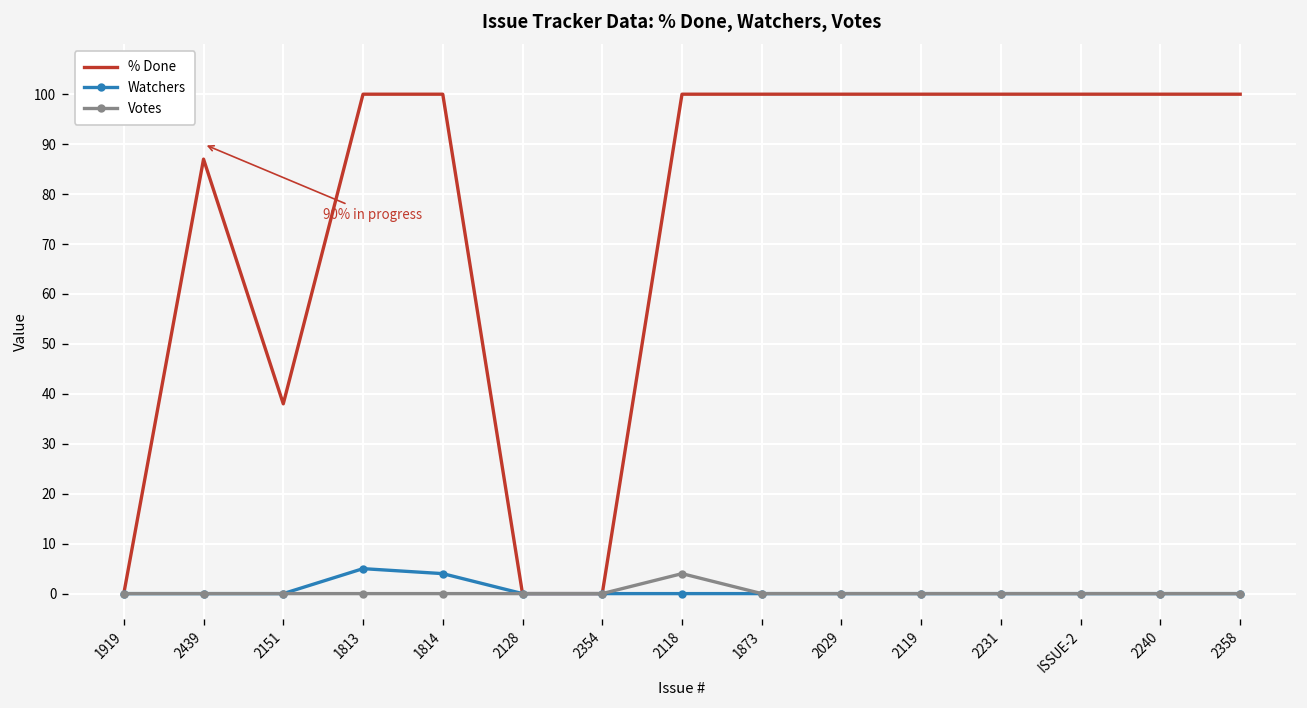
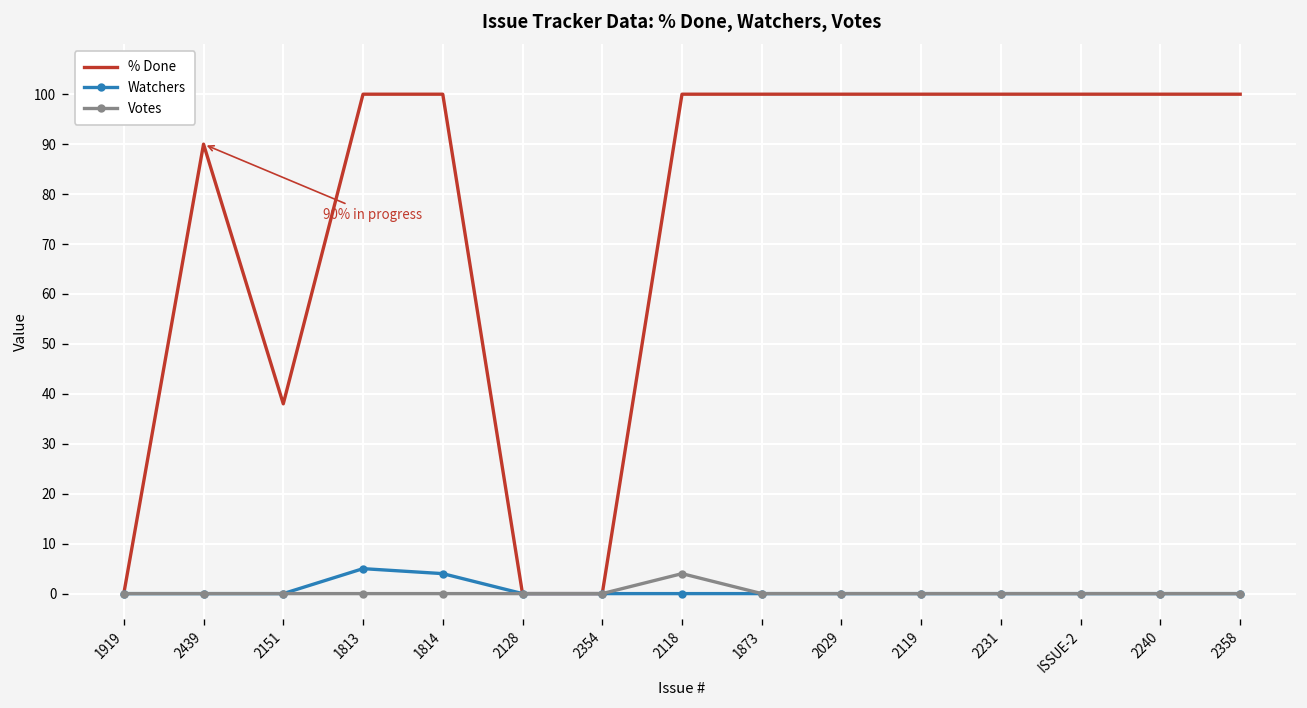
% Done, 2439: 87 -> 90
